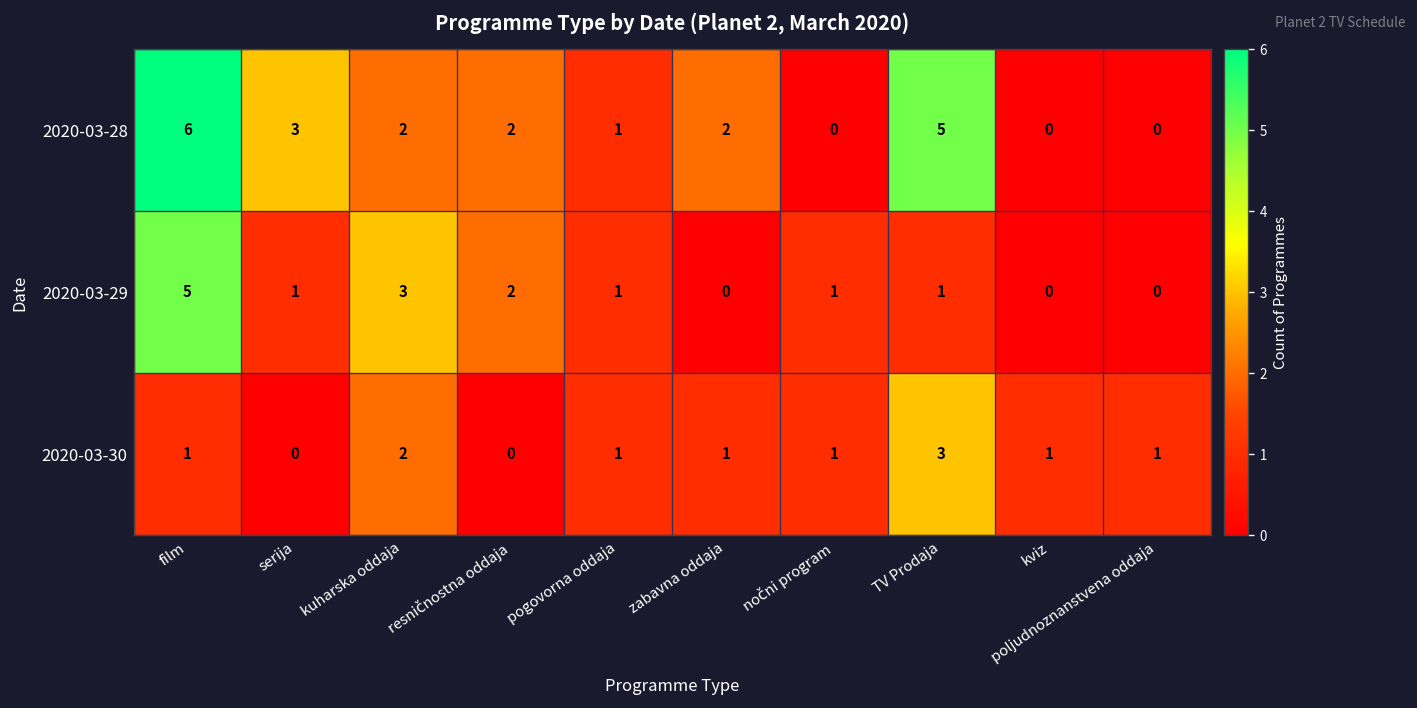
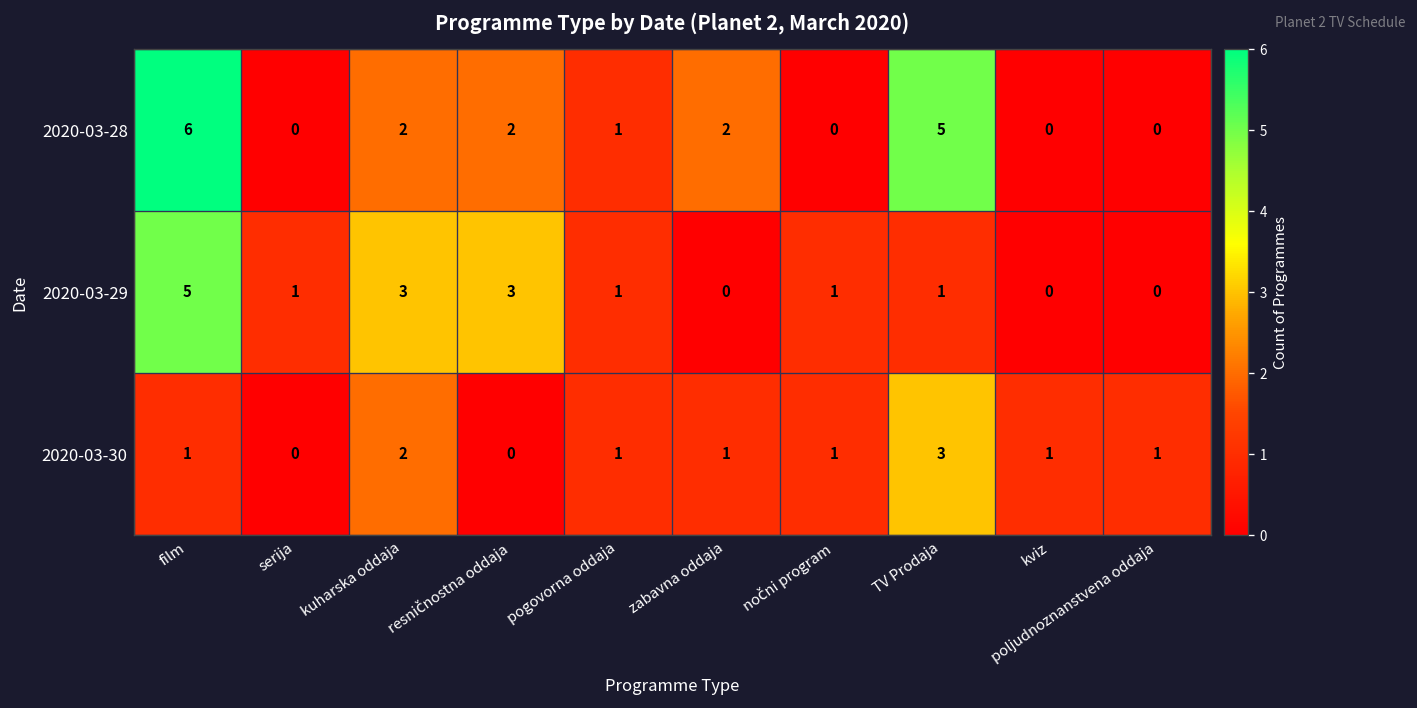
2020-03-28, serija: 3 -> 0
2020-03-29, resničnostna oddaja: 2 -> 3
